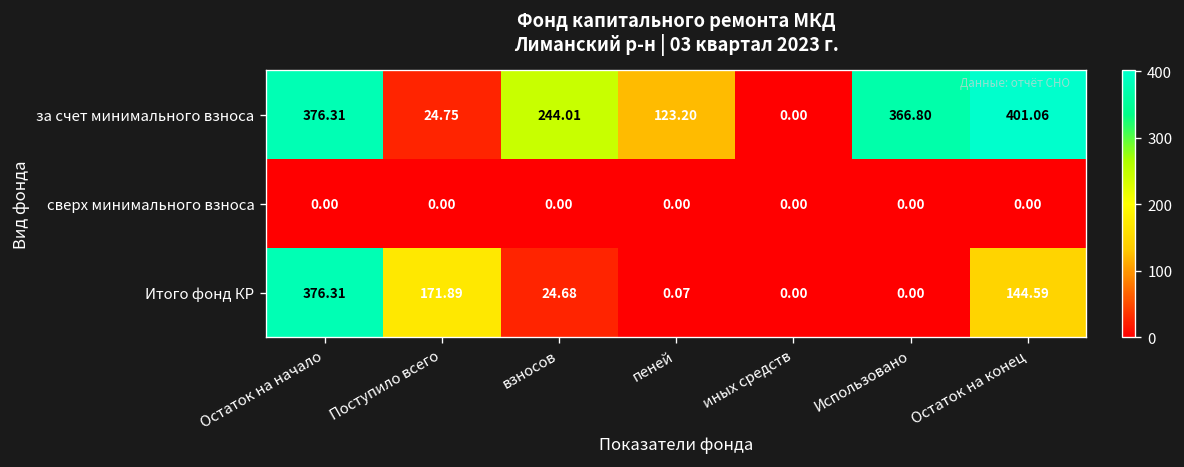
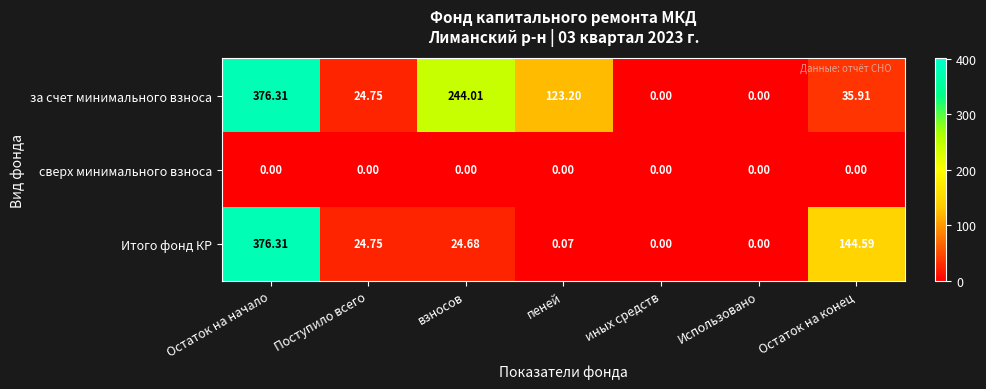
за счет минимального взноса, Использовано: 366.80 -> 0.00
за счет минимального взноса, Остаток на конец: 401.06 -> 35.91
Итого фонд КР, Поступило всего: 171.89 -> 24.75
